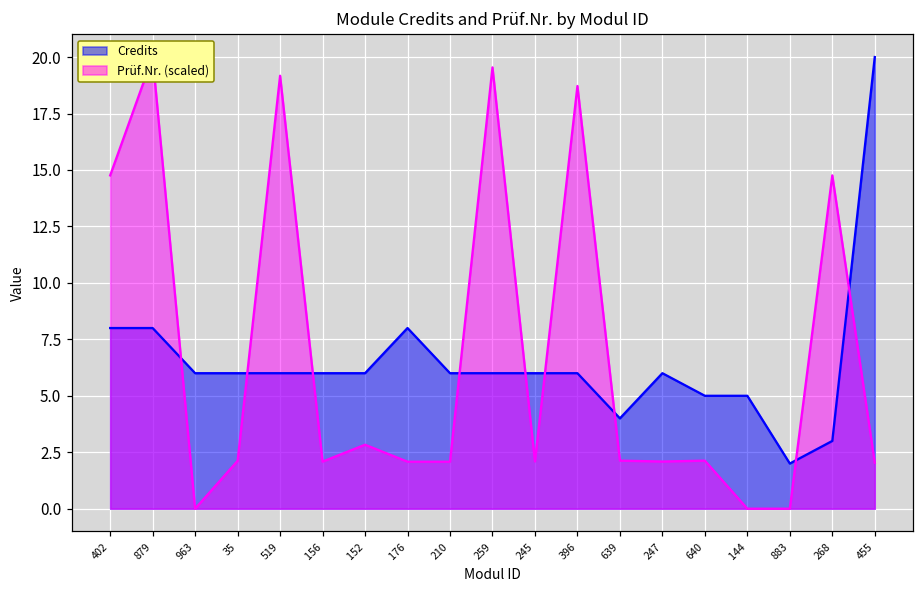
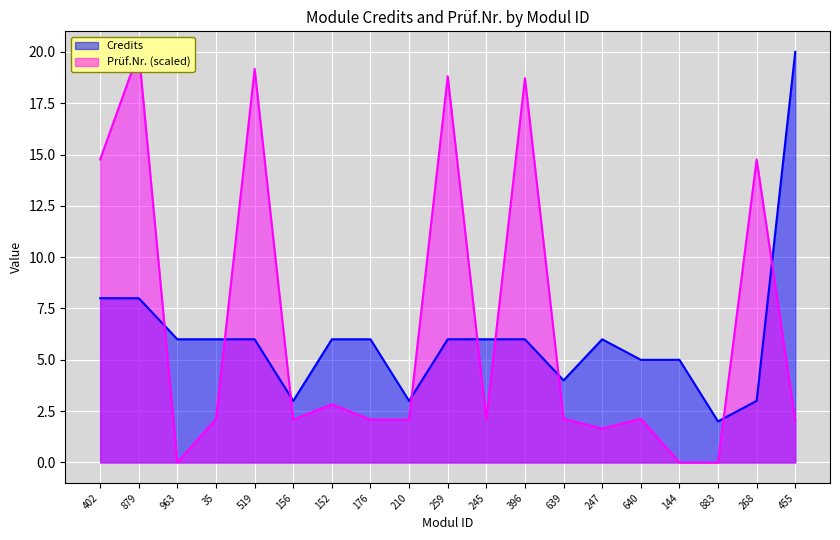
Credits, 156: 6 -> 3
Credits, 176: 8 -> 6
Credits, 210: 6 -> 3
Prüf.Nr. (scaled), 259: 19.5 -> 18.8
Prüf.Nr. (scaled), 247: 2.1 -> 1.6
